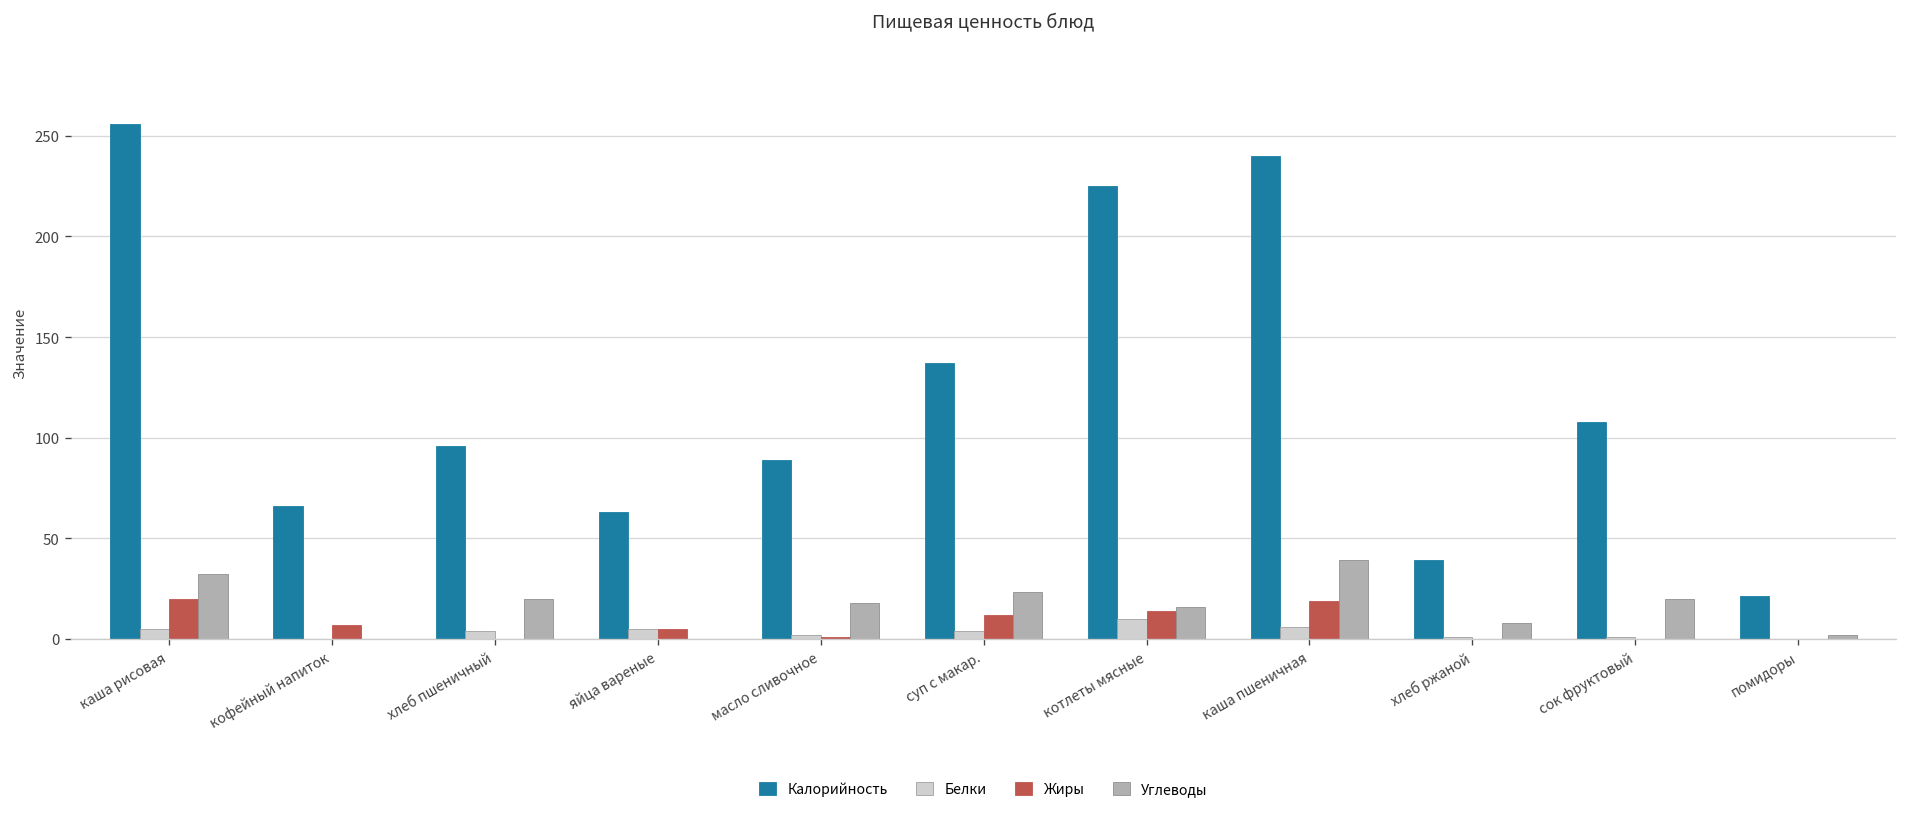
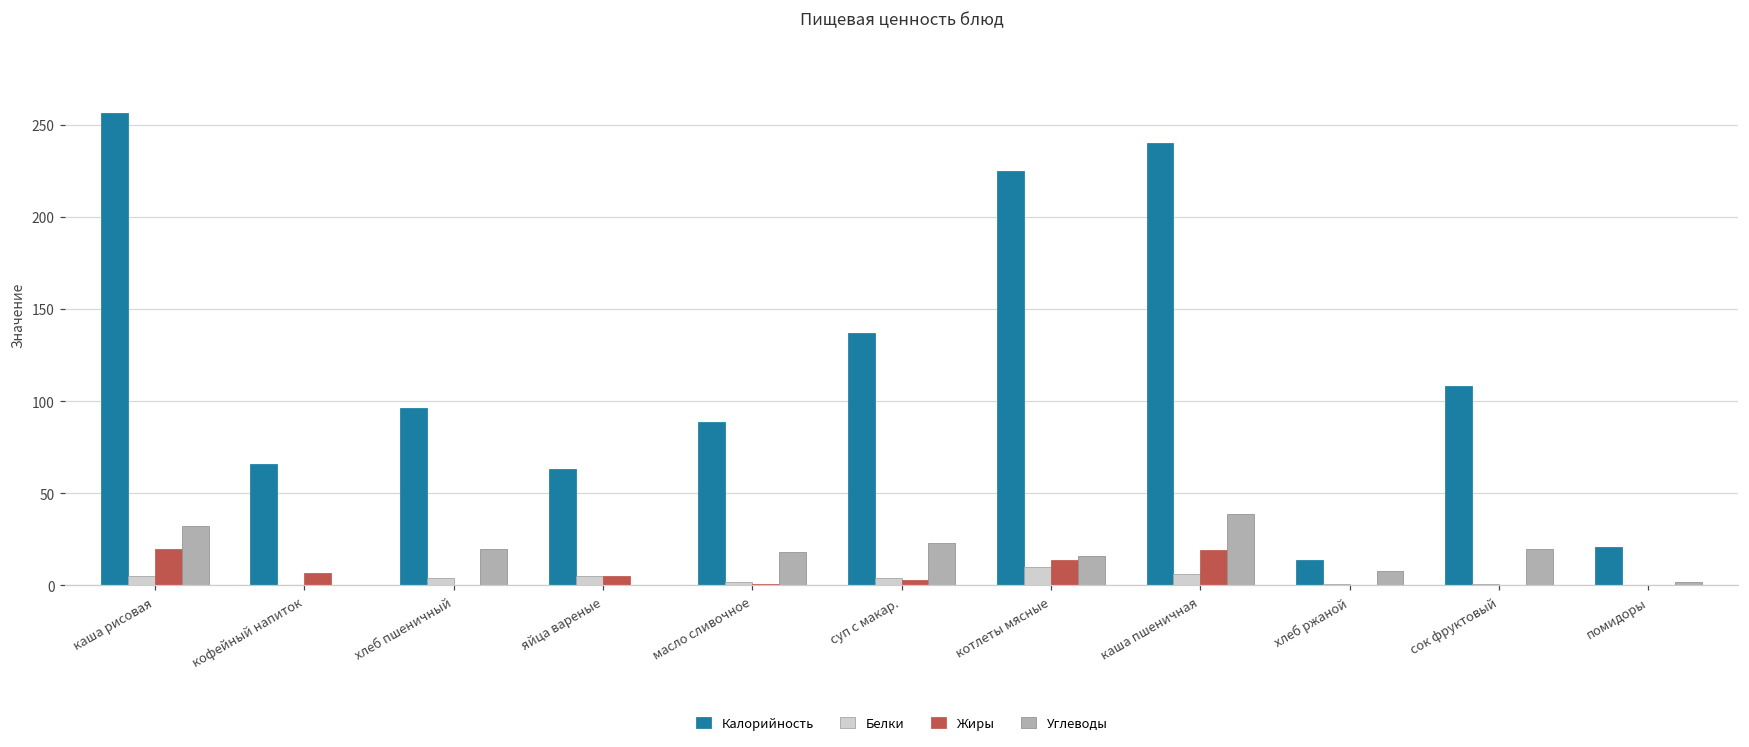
Жиры, суп с макар.: 12 -> 3
Калорийность, хлеб ржаной: 39 -> 14
